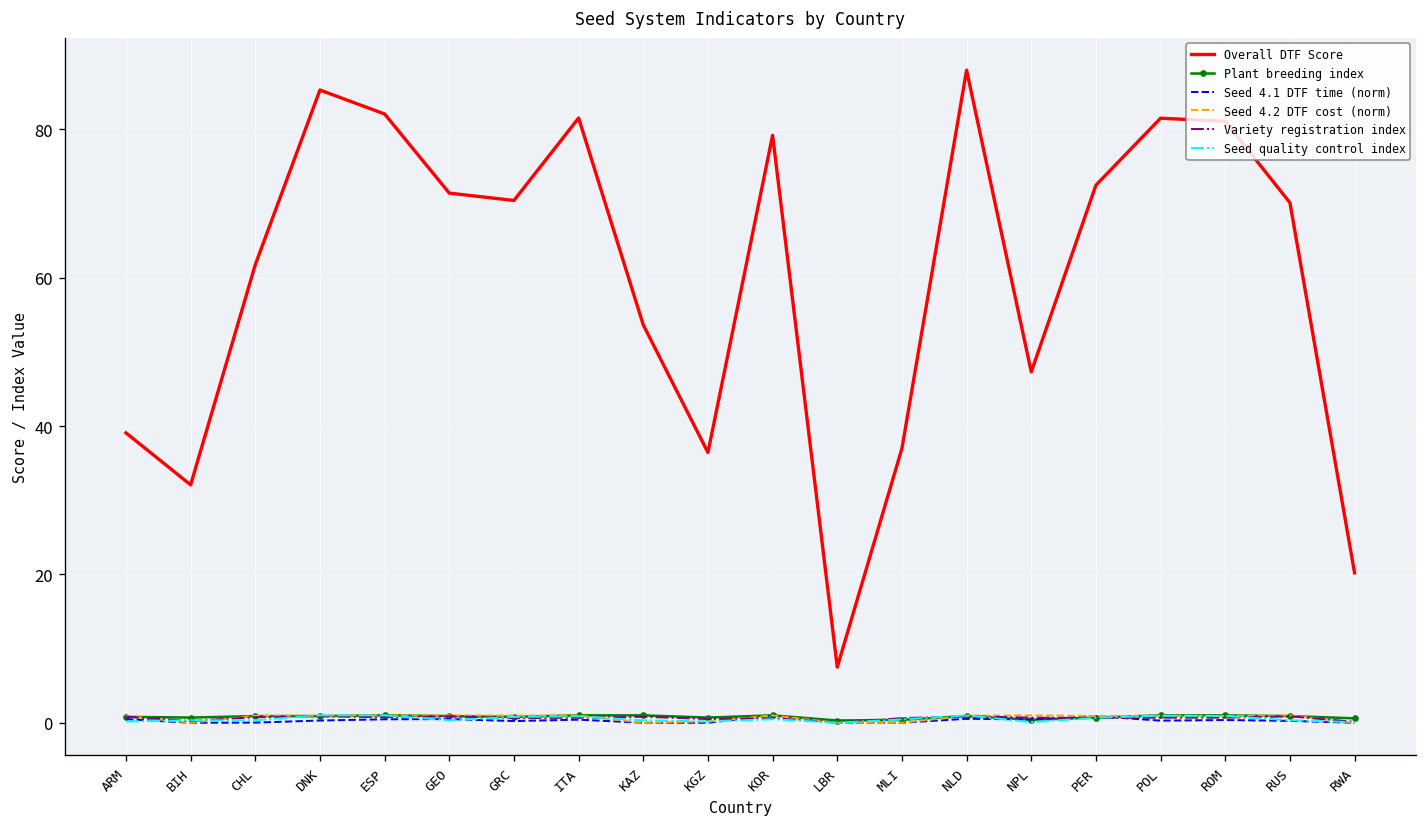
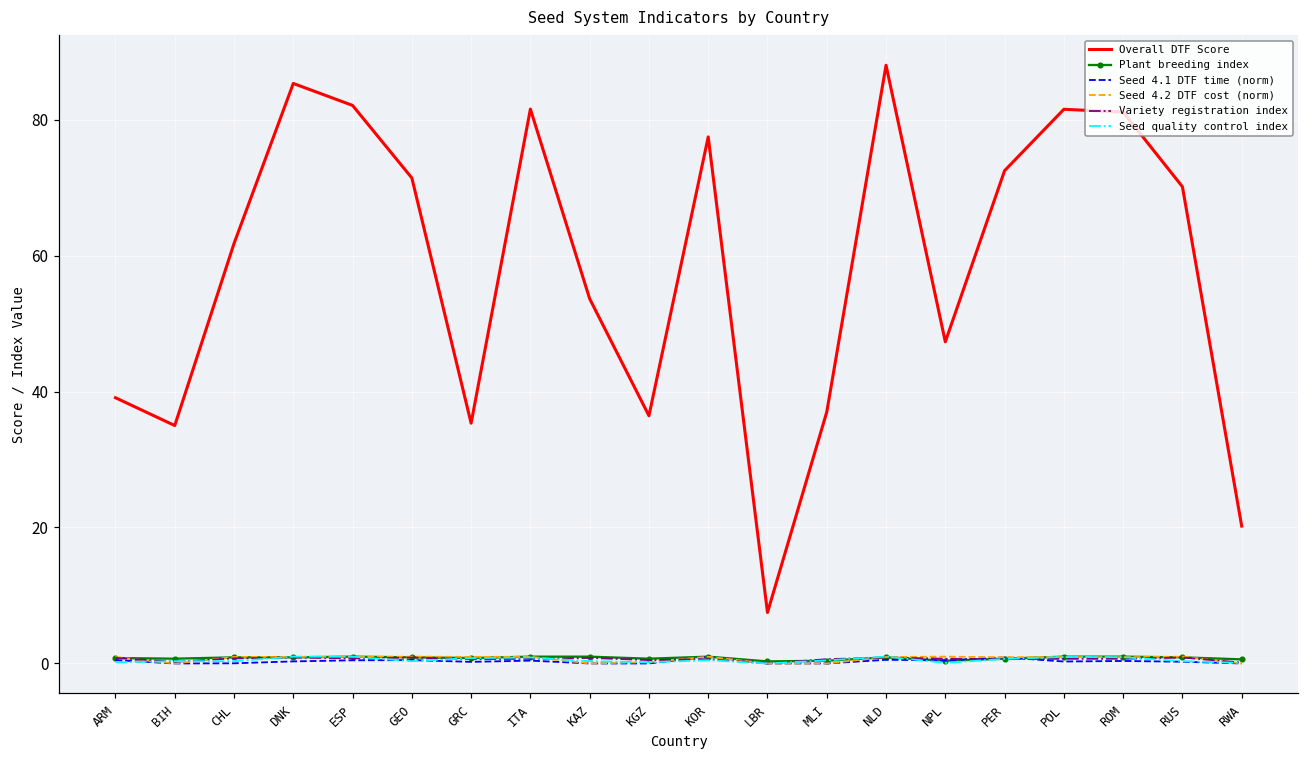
Overall DTF Score, BIH: 32 -> 35
Overall DTF Score, GRC: 70 -> 35
Overall DTF Score, KOR: 79 -> 77
